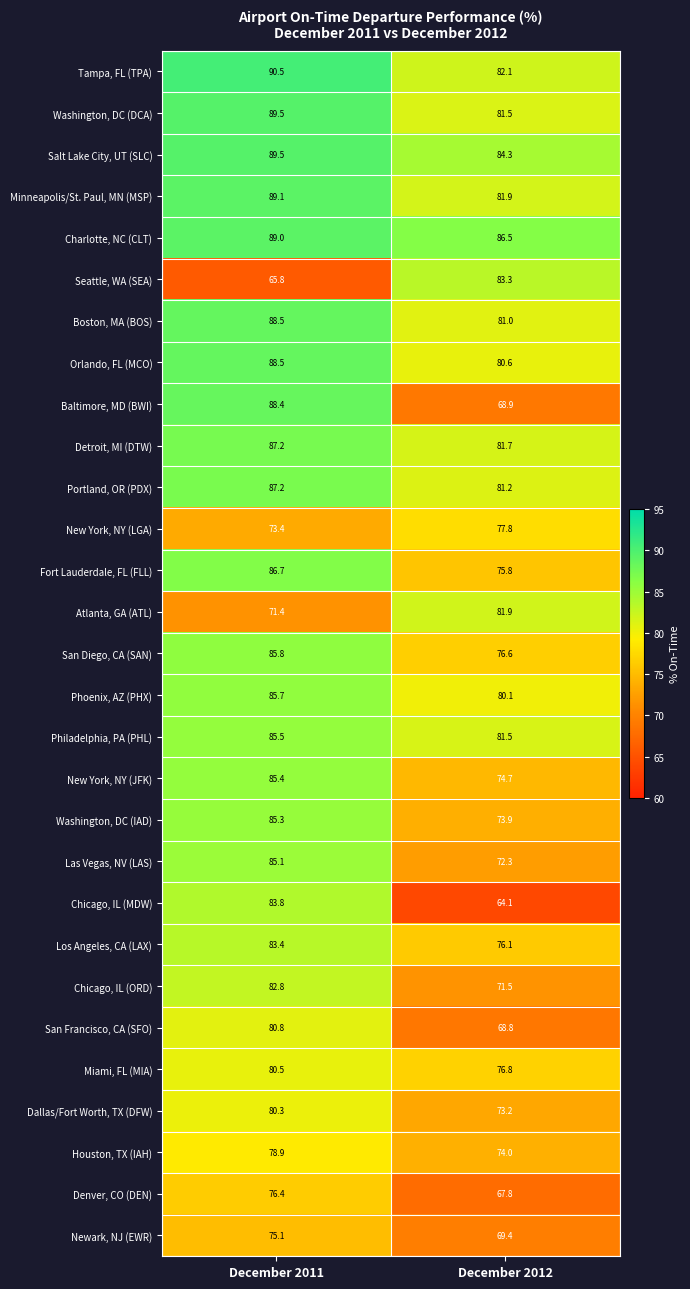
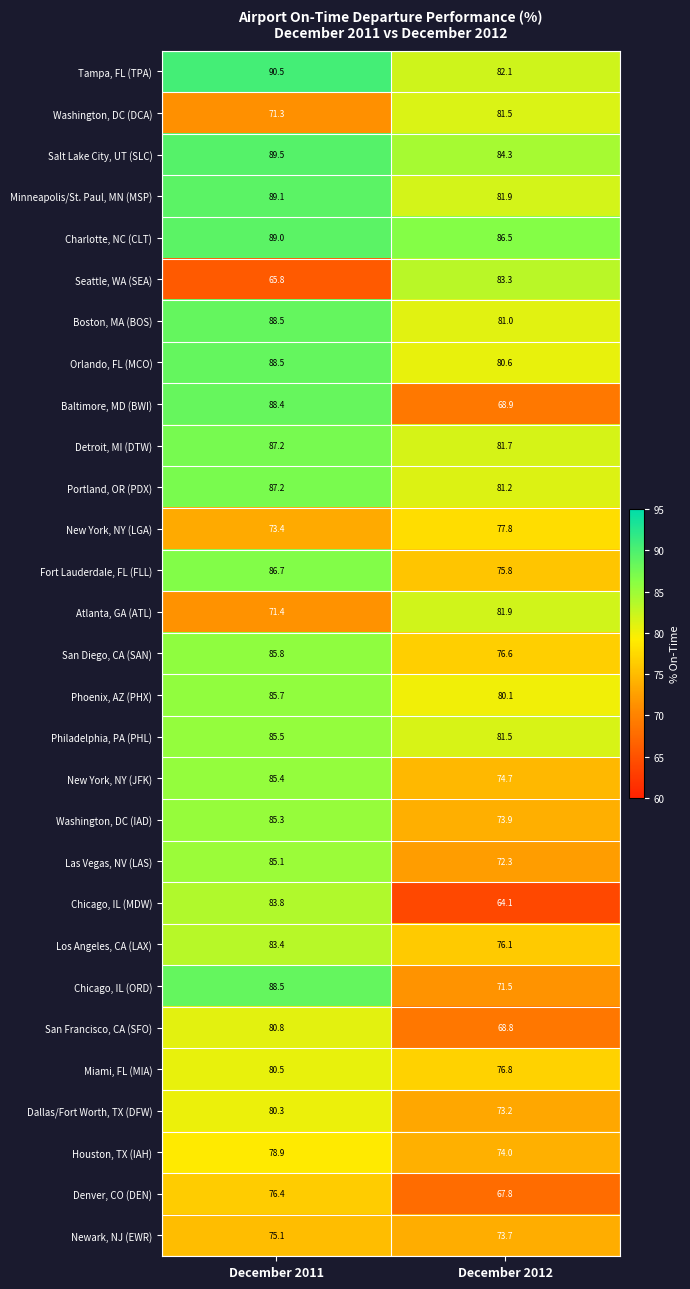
Washington, DC (DCA), December 2011: 89.5 -> 71.3
Chicago, IL (ORD), December 2011: 82.8 -> 88.5
Newark, NJ (EWR), December 2012: 69.4 -> 73.7
